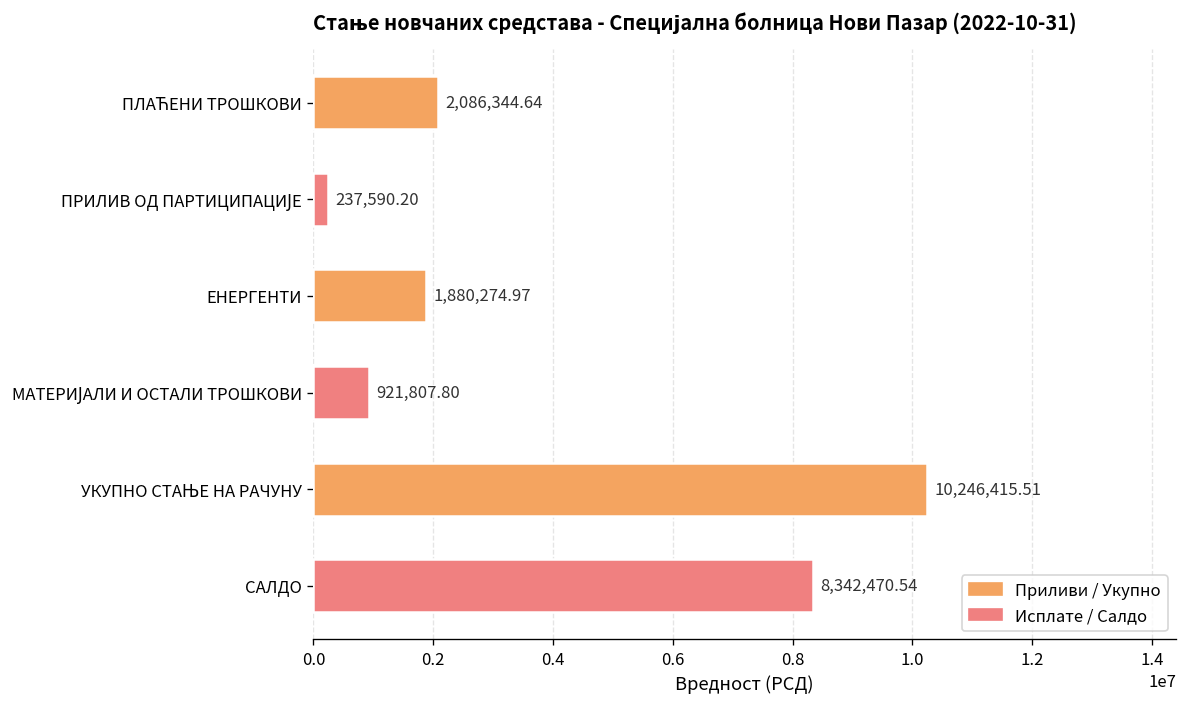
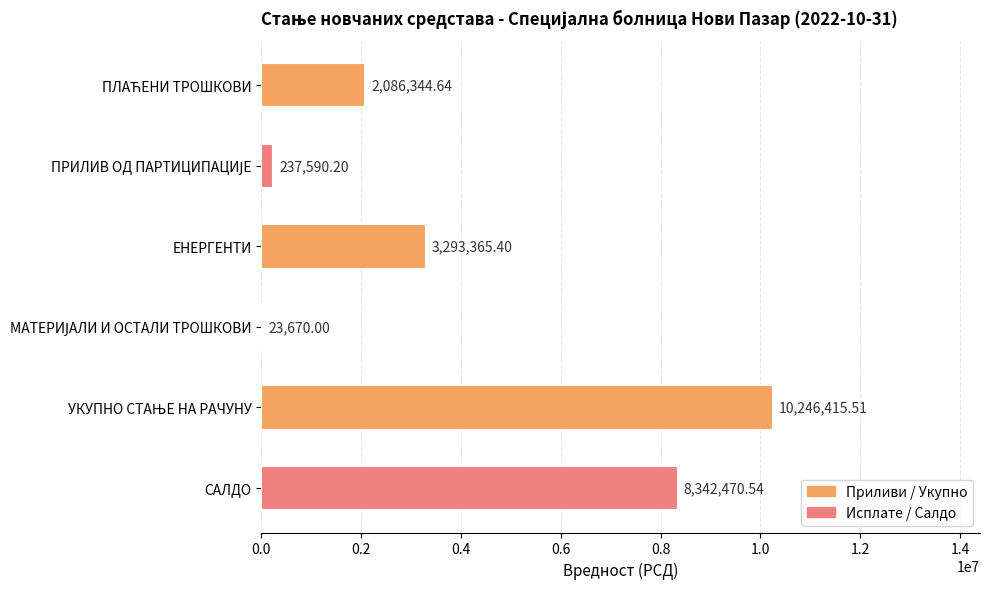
ЕНЕРГЕНТИ: 1,880,274.97 -> 3,293,365.40
МАТЕРИЈАЛИ И ОСТАЛИ ТРОШКОВИ: 921,807.80 -> 23,670.00
